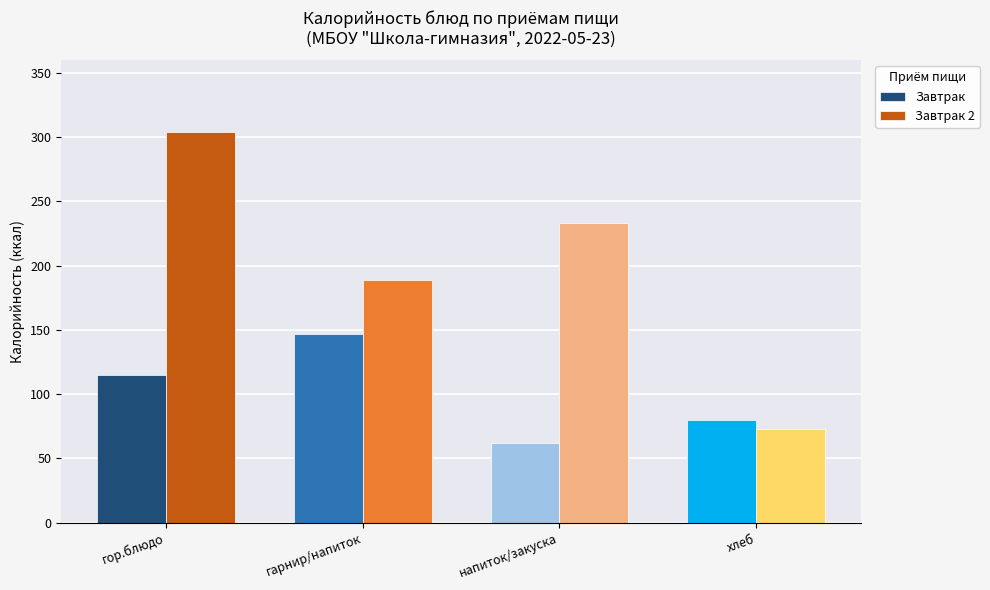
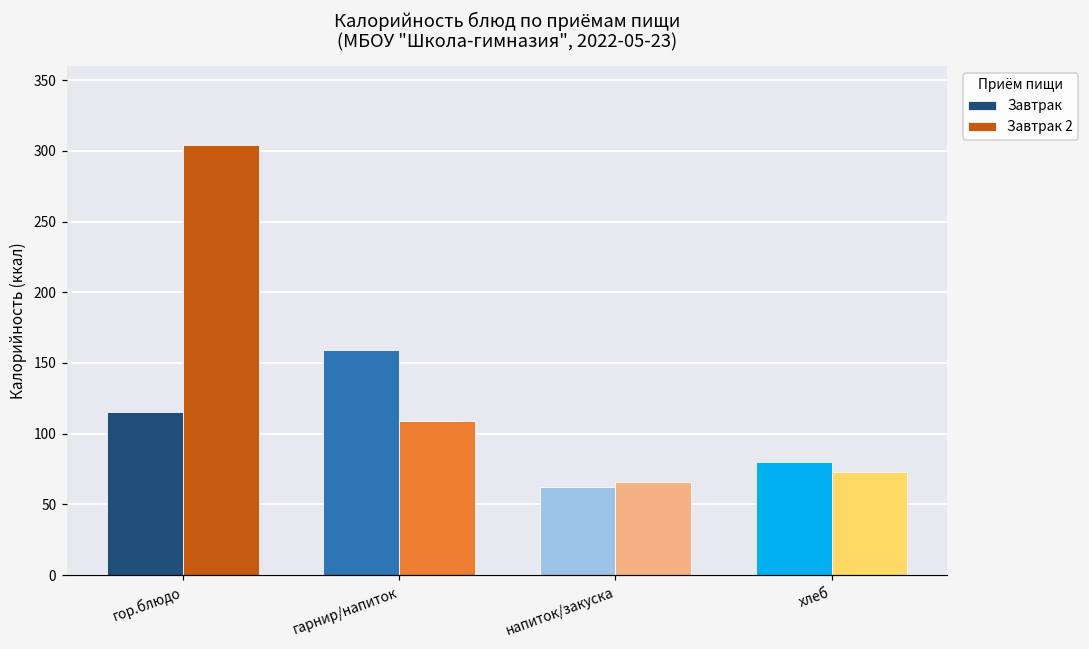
Завтрак, гарнир/напиток: 147 -> 159
Завтрак 2, гарнир/напиток: 189 -> 109
Завтрак 2, напиток/закуска: 233 -> 66
